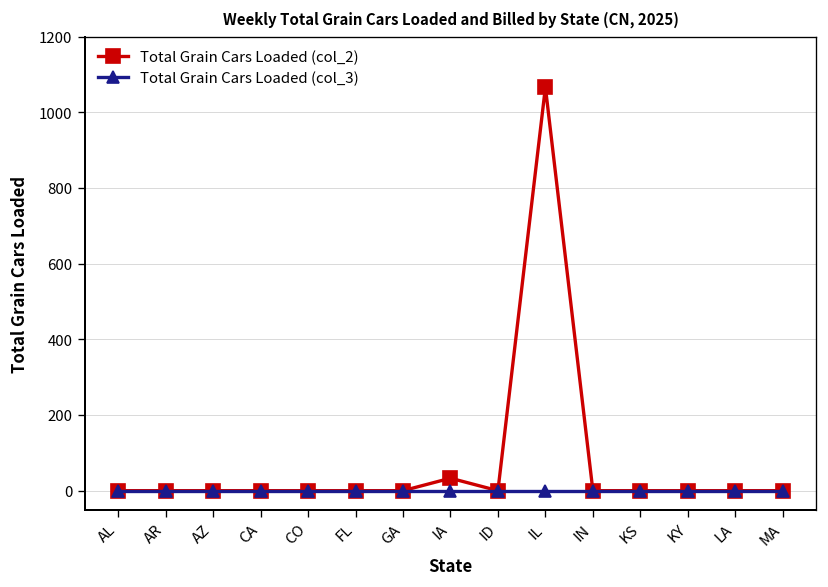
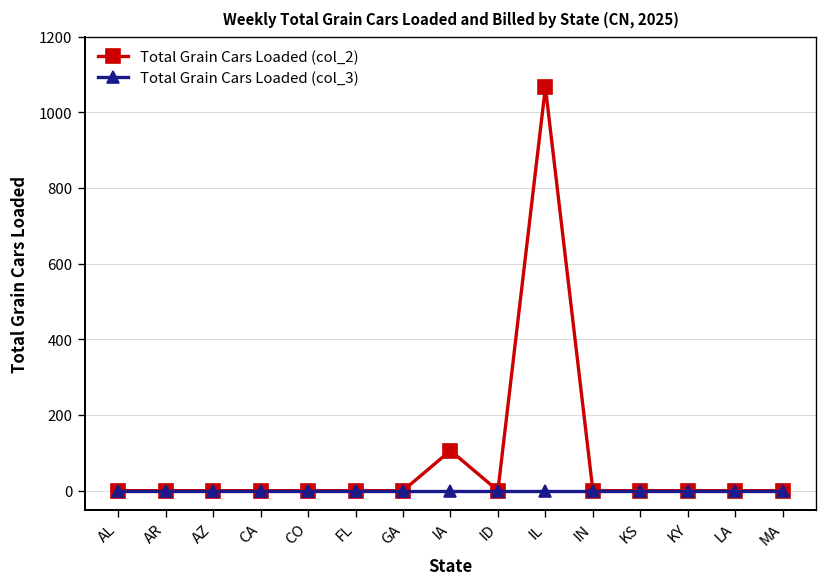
Total Grain Cars Loaded (col_2), IA: 30 -> 110
